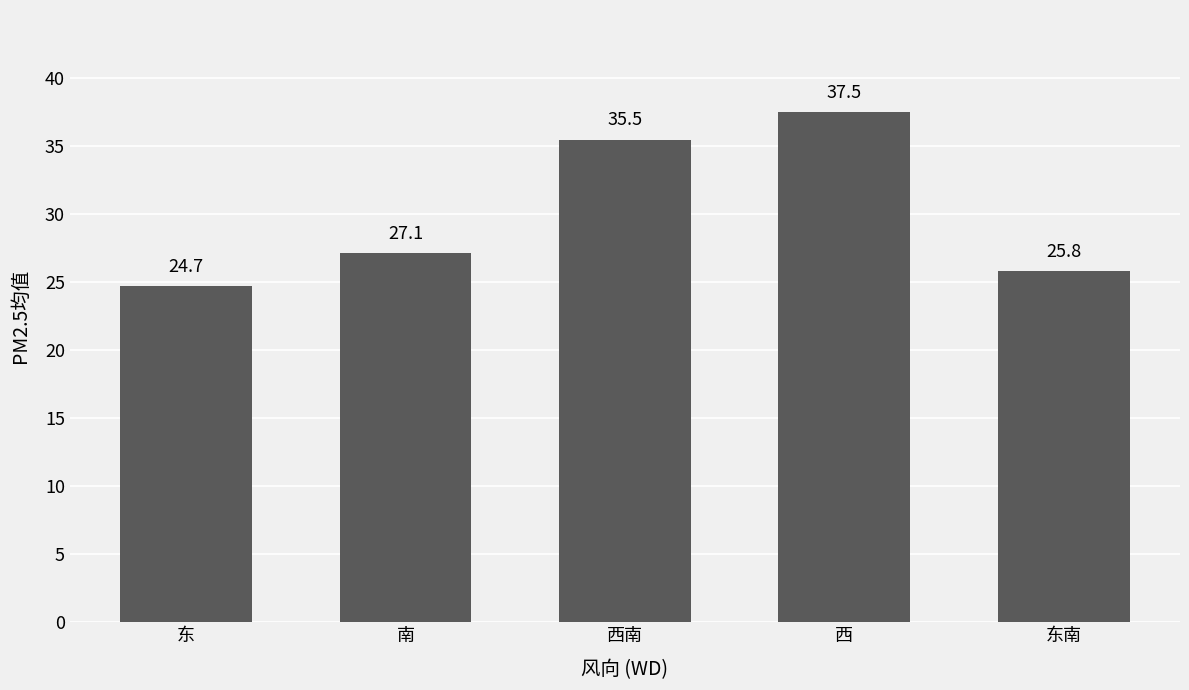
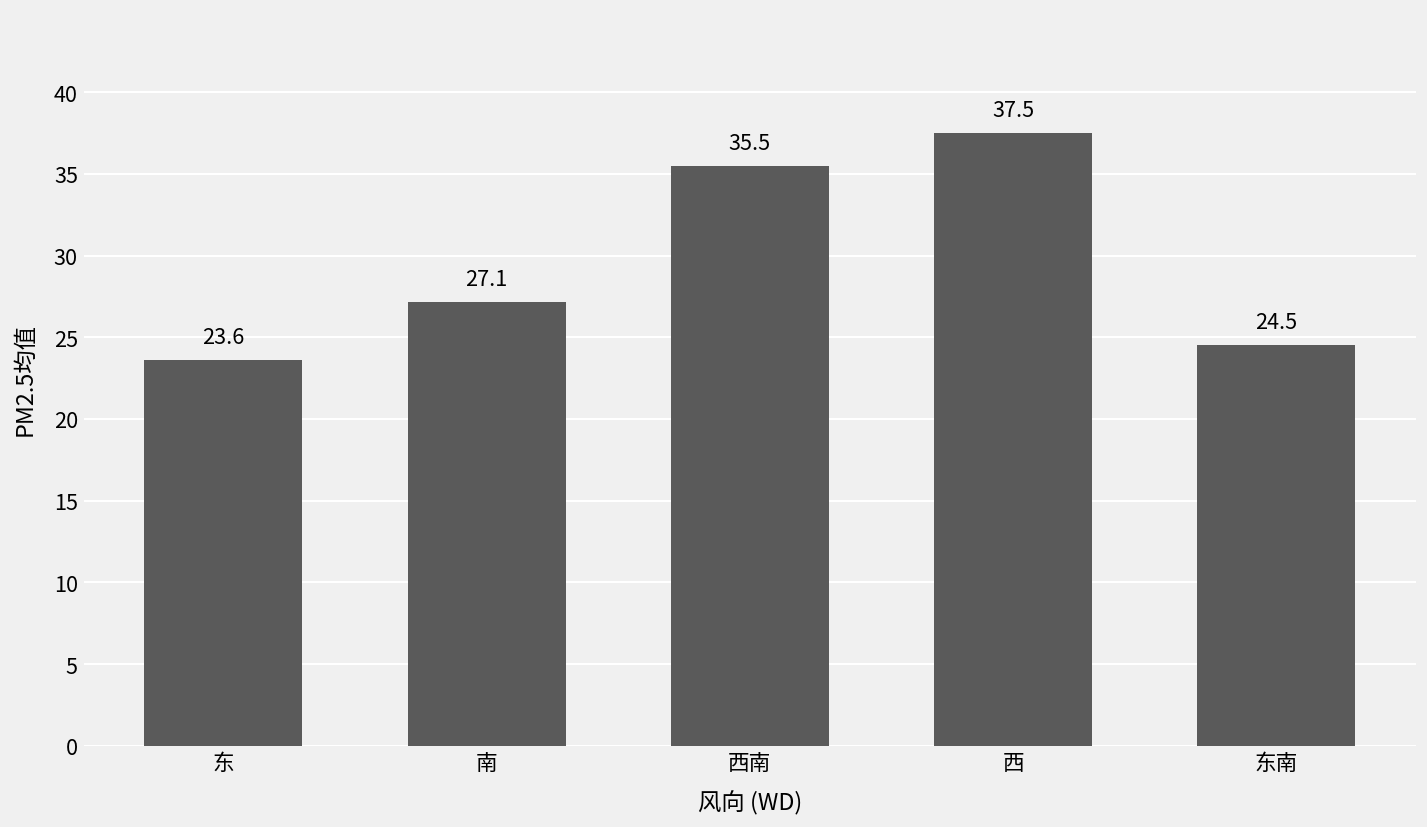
东: 24.7 -> 23.6
东南: 25.8 -> 24.5
